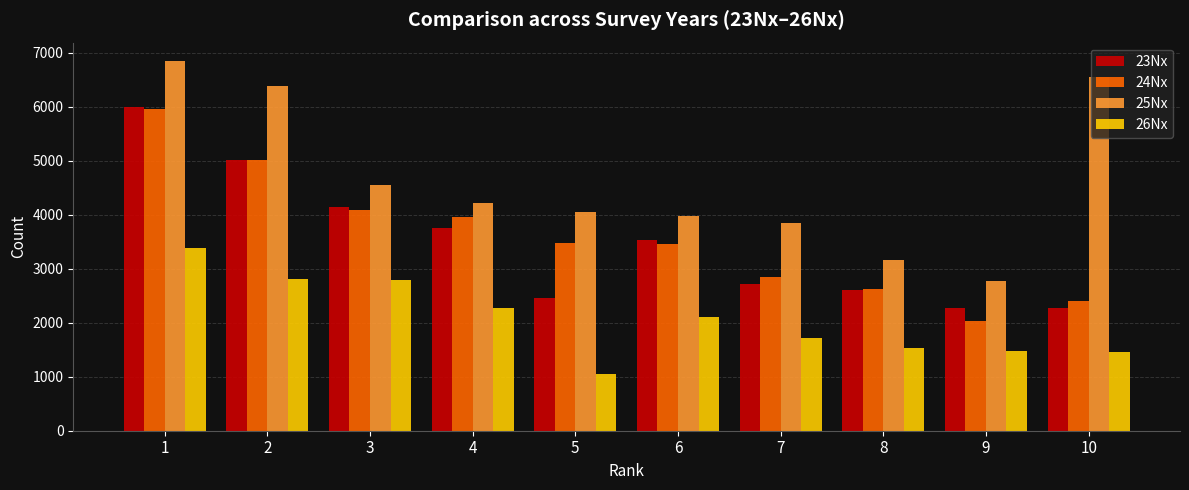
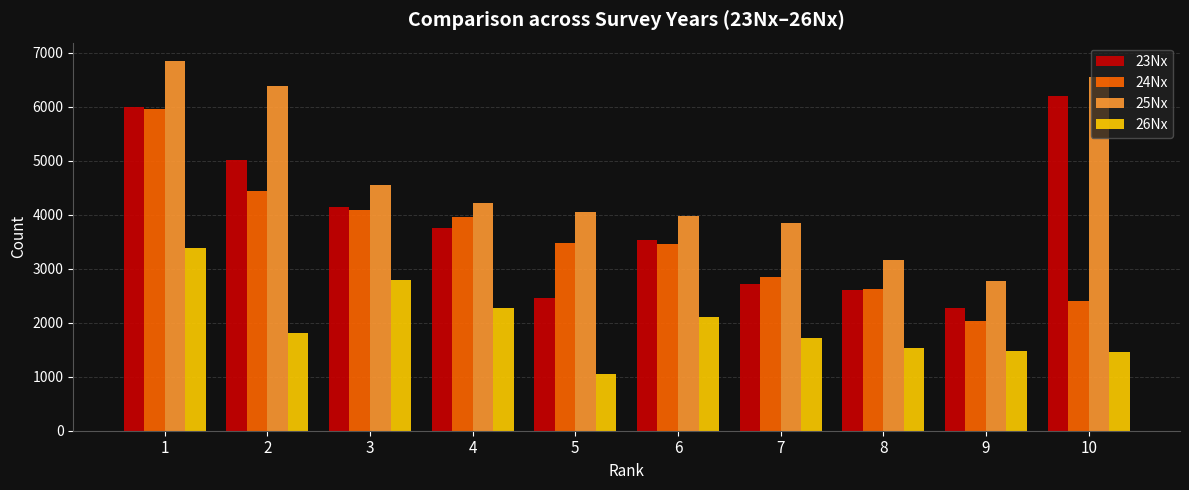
24Nx, 2: 5000 -> 4400
26Nx, 2: 2800 -> 1800
23Nx, 10: 2300 -> 6200
